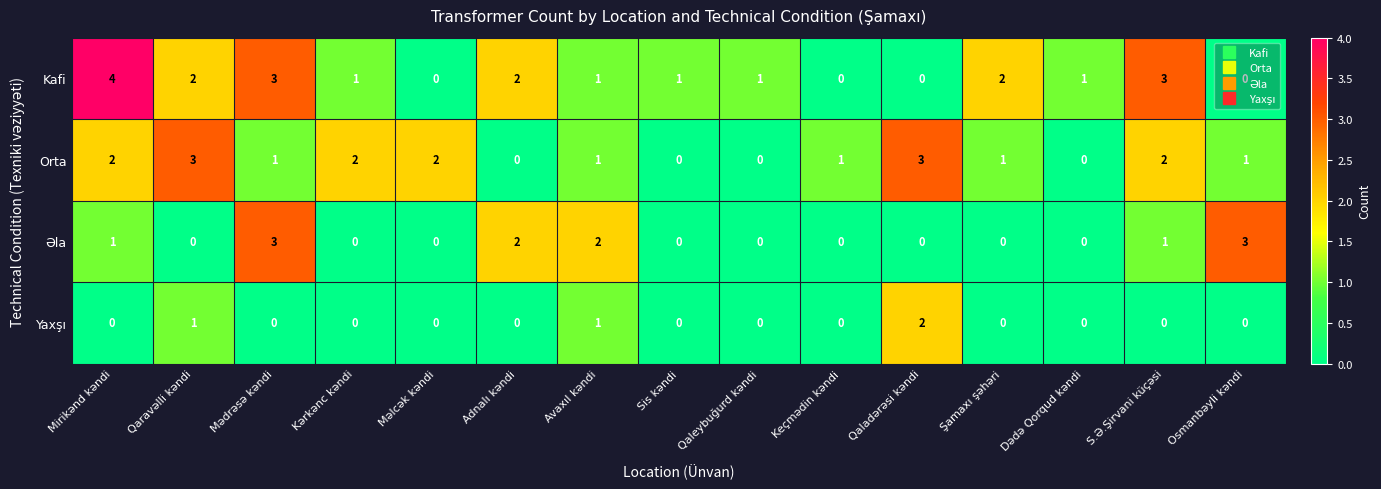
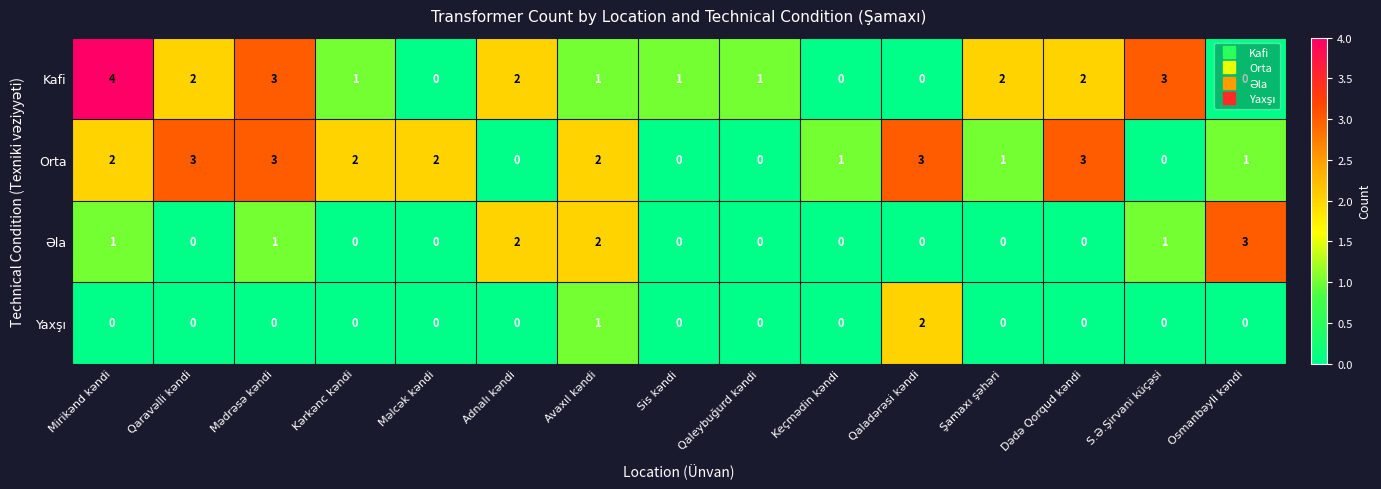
Kafi, Dədə Qorqud kəndi: 1 -> 2
Orta, Mədrəsə kəndi: 1 -> 3
Orta, Avaxıl kəndi: 1 -> 2
Orta, Dədə Qorqud kəndi: 0 -> 3
Orta, S.Ə.Şirvani küçəsi: 2 -> 0
Əla, Mədrəsə kəndi: 3 -> 1
Yaxşı, Qaravəlli kəndi: 1 -> 0
